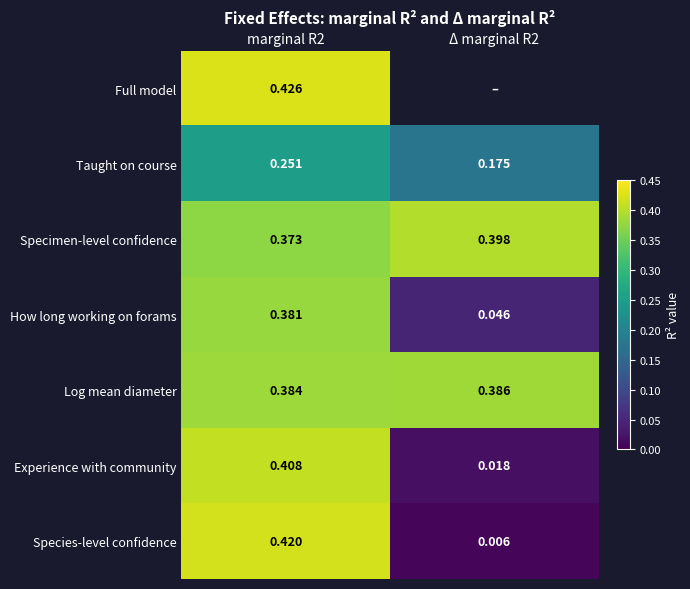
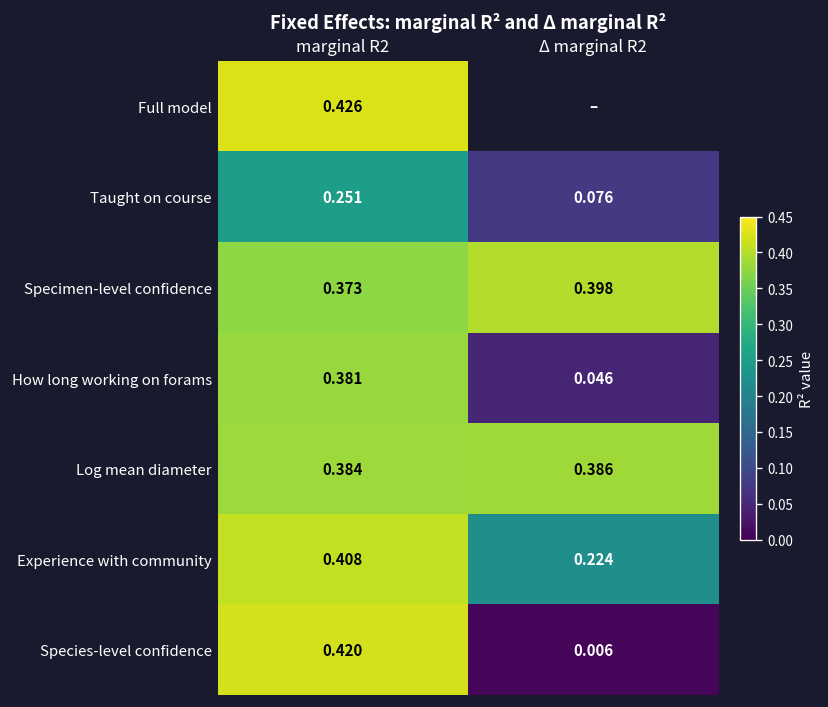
Taught on course, Δ marginal R2: 0.175 -> 0.076
Experience with community, Δ marginal R2: 0.018 -> 0.224
